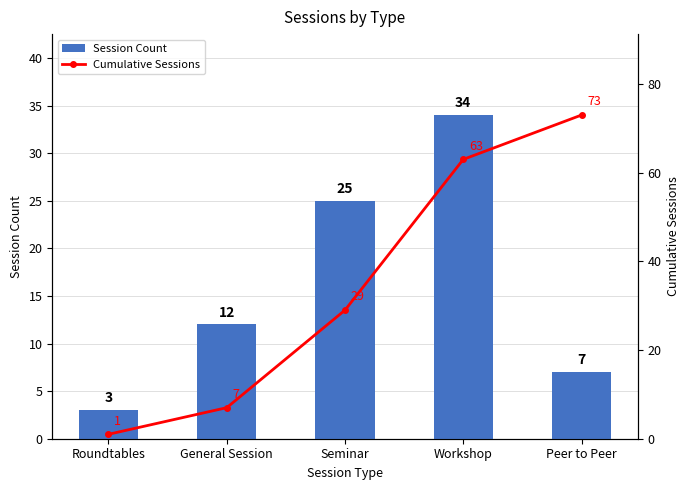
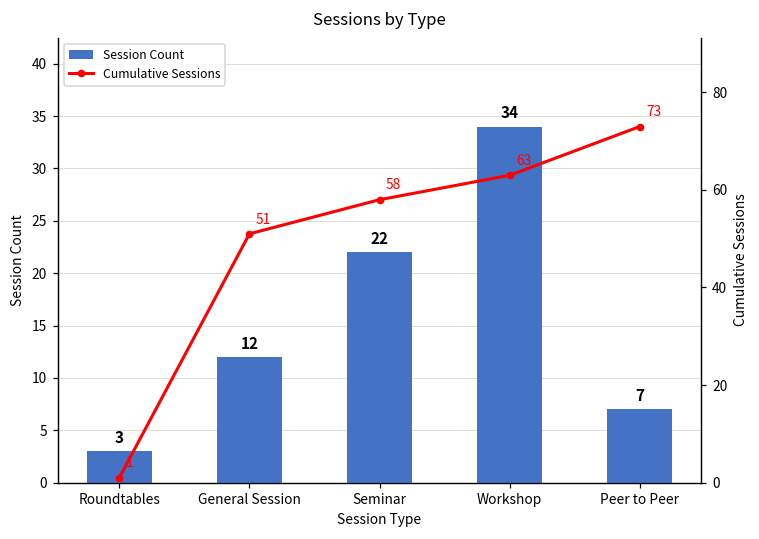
Session Count, Seminar: 25 -> 22
Cumulative Sessions, General Session: 7 -> 51
Cumulative Sessions, Seminar: 29 -> 58
